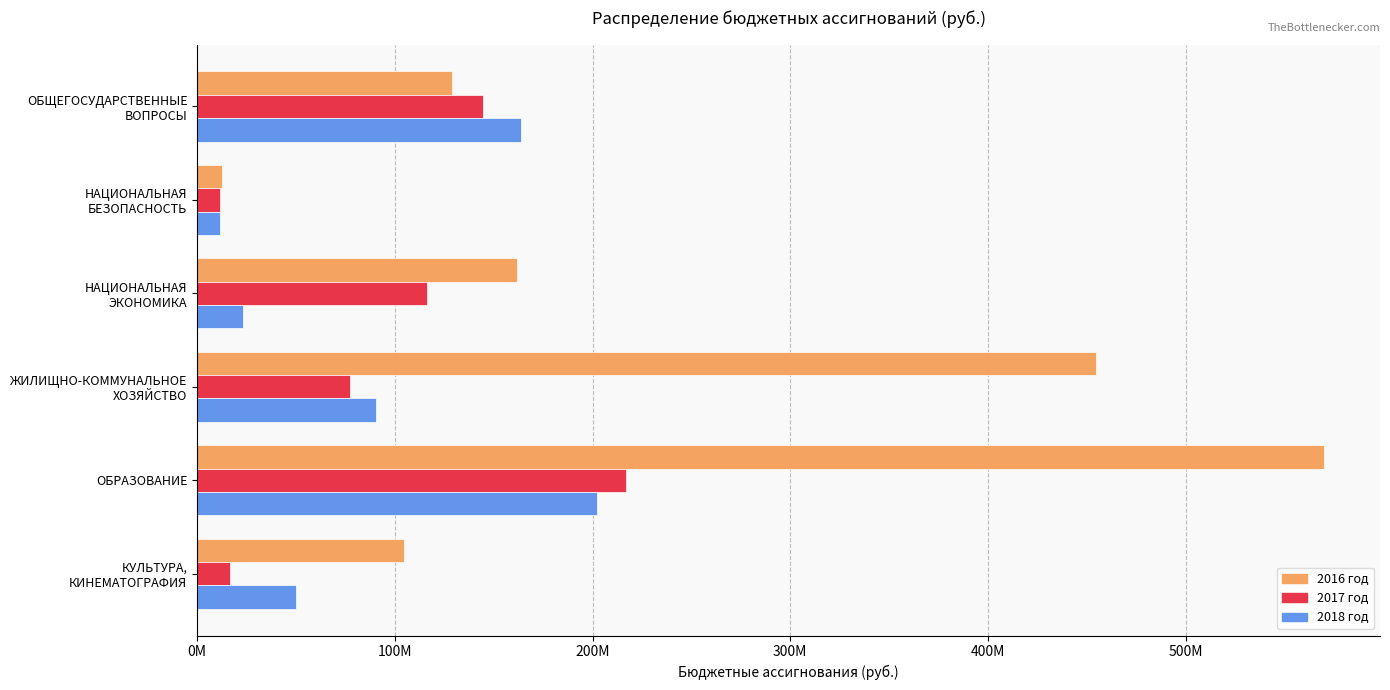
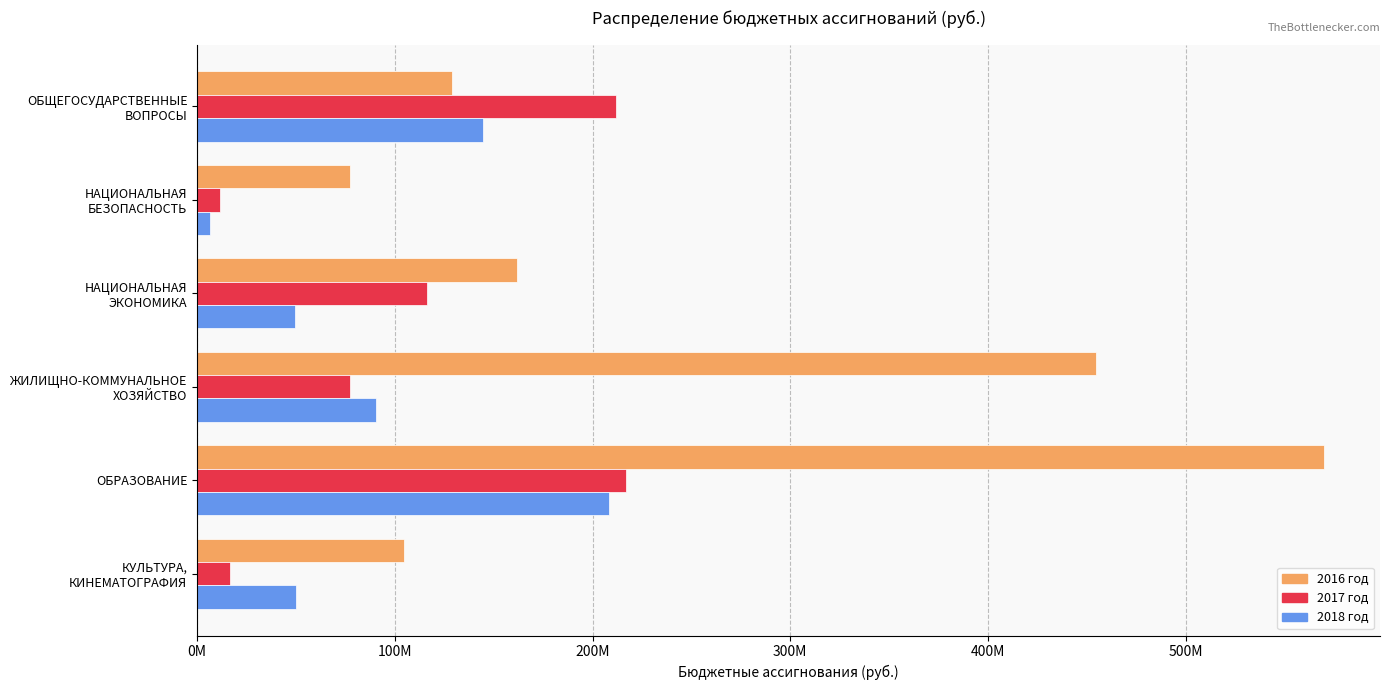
2017 год, ОБЩЕГОСУДАРСТВЕННЫЕ ВОПРОСЫ: 145000000 -> 212000000
2018 год, ОБЩЕГОСУДАРСТВЕННЫЕ ВОПРОСЫ: 164000000 -> 145000000
2016 год, НАЦИОНАЛЬНАЯ БЕЗОПАСНОСТЬ: 13000000 -> 77000000
2018 год, НАЦИОНАЛЬНАЯ БЕЗОПАСНОСТЬ: 12000000 -> 7000000
2018 год, НАЦИОНАЛЬНАЯ ЭКОНОМИКА: 23000000 -> 49000000
2018 год, ОБРАЗОВАНИЕ: 202000000 -> 208000000
